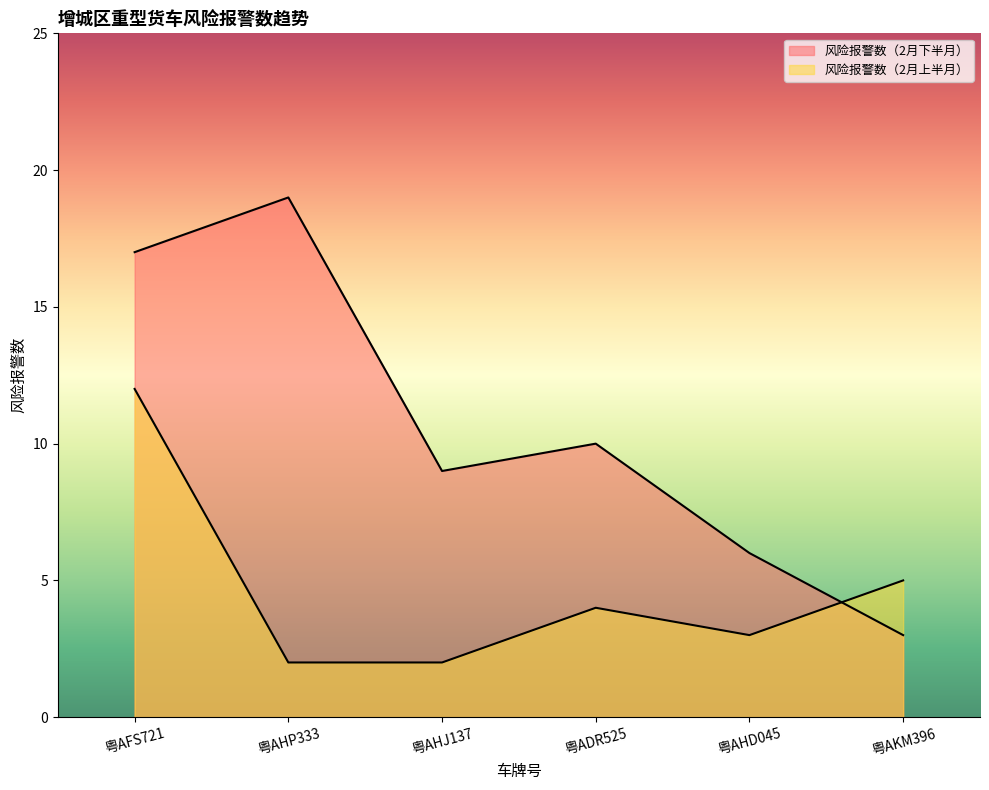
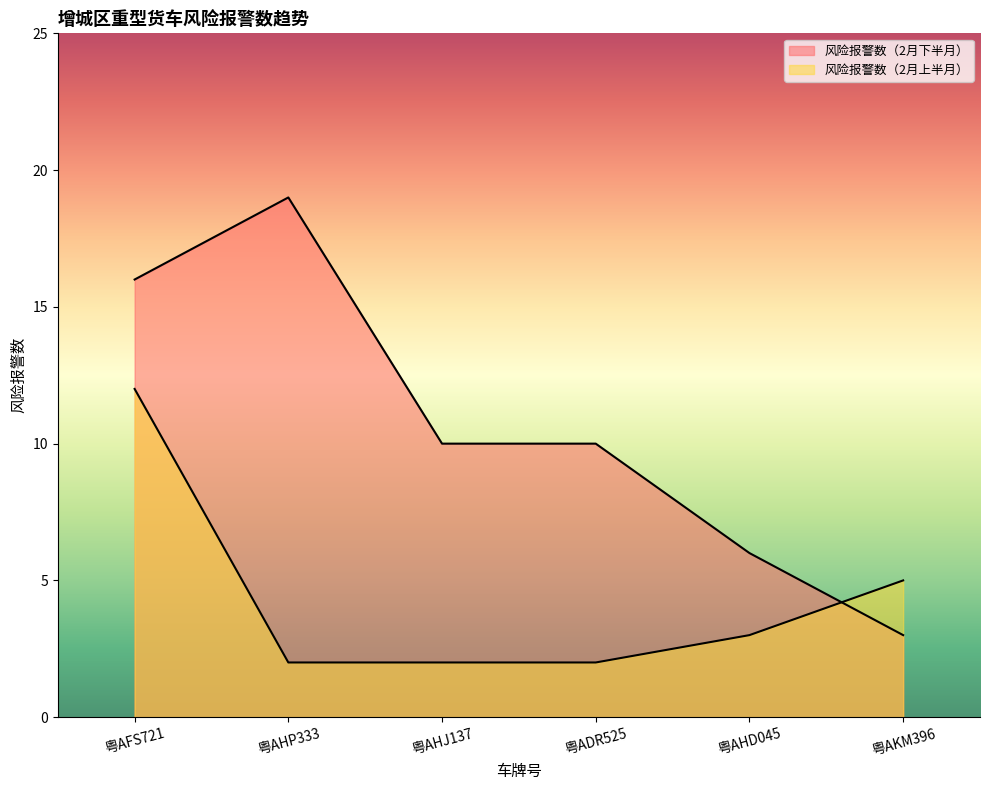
风险报警数（2月下半月）, 粤AFS721: 17 -> 16
风险报警数（2月下半月）, 粤AHJ137: 9 -> 10
风险报警数（2月上半月）, 粤ADR525: 4 -> 2
